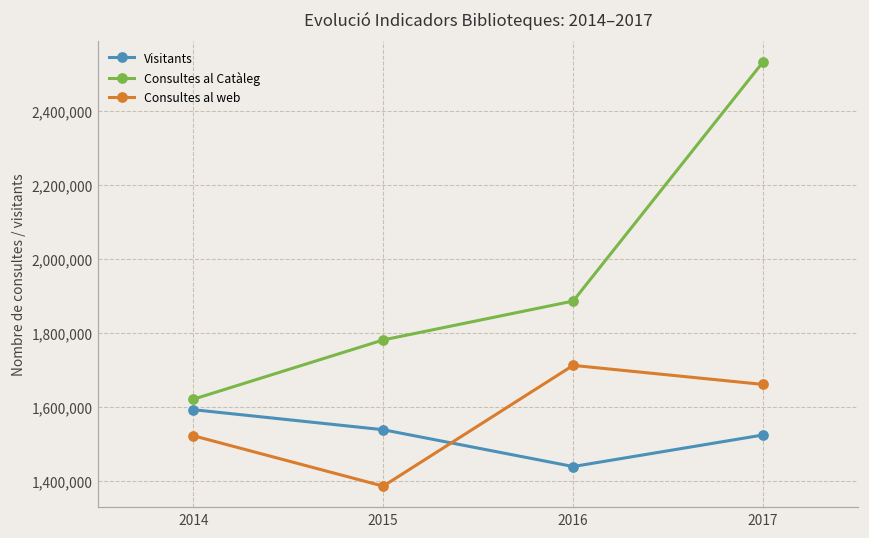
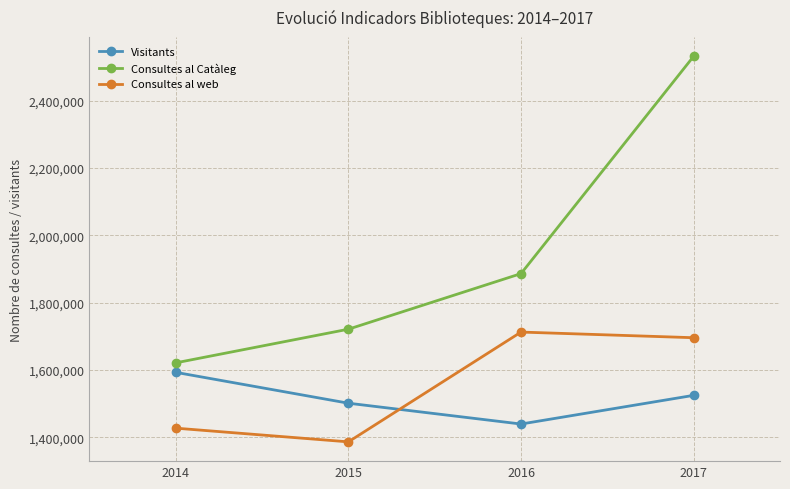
Consultes al web, 2014: 1,520,000 -> 1,430,000
Visitants, 2015: 1,540,000 -> 1,500,000
Consultes al Catàleg, 2015: 1,780,000 -> 1,720,000
Consultes al web, 2017: 1,660,000 -> 1,700,000
